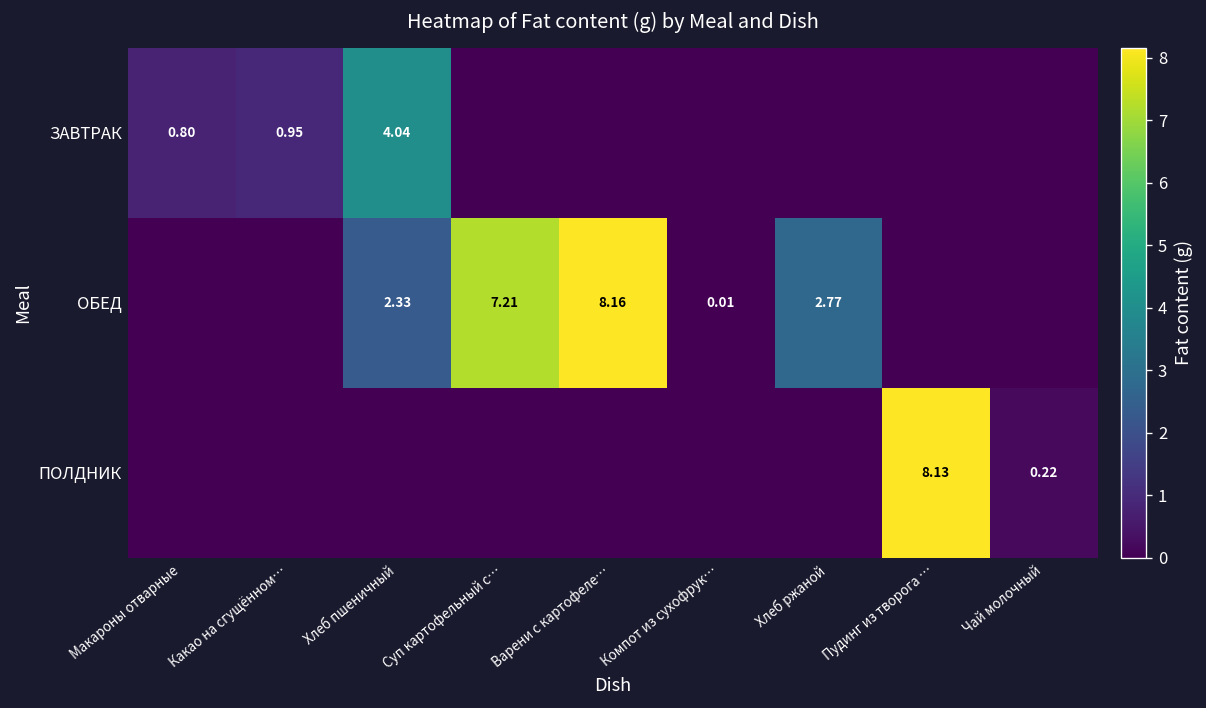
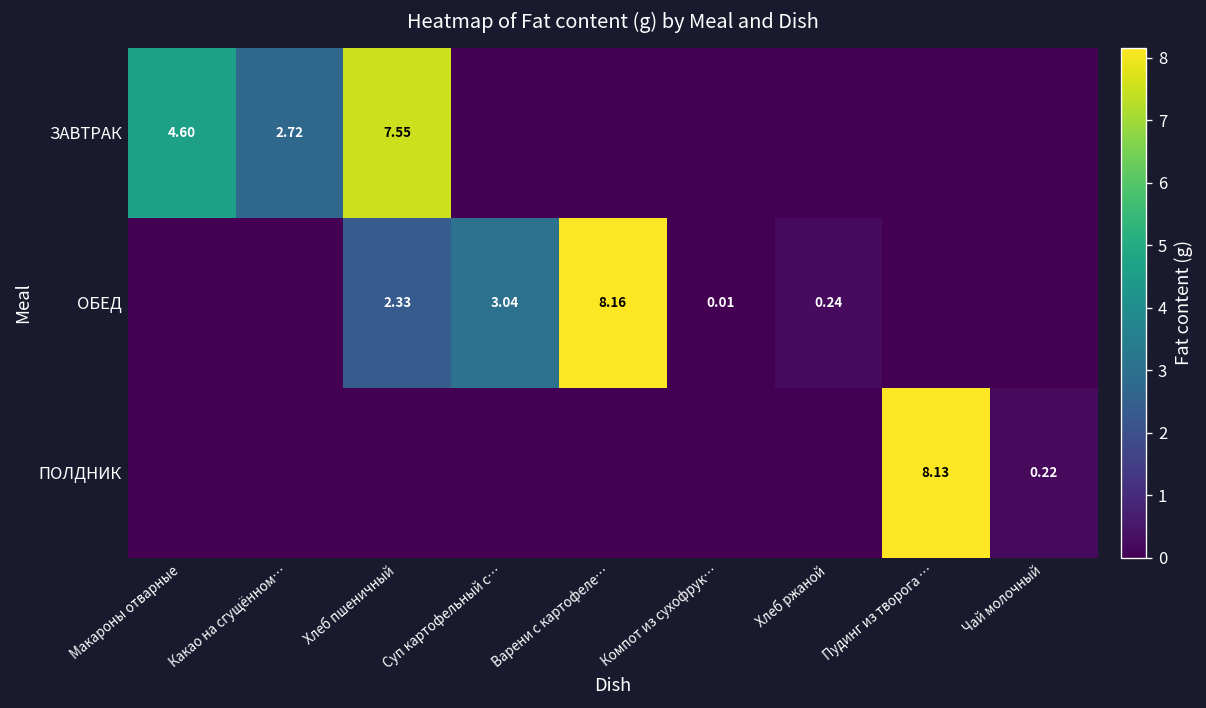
ЗАВТРАК, Макароны отварные: 0.80 -> 4.60
ЗАВТРАК, Какао на сгущённом…: 0.95 -> 2.72
ЗАВТРАК, Хлеб пшеничный: 4.04 -> 7.55
ОБЕД, Суп картофельный с…: 7.21 -> 3.04
ОБЕД, Хлеб ржаной: 2.77 -> 0.24
